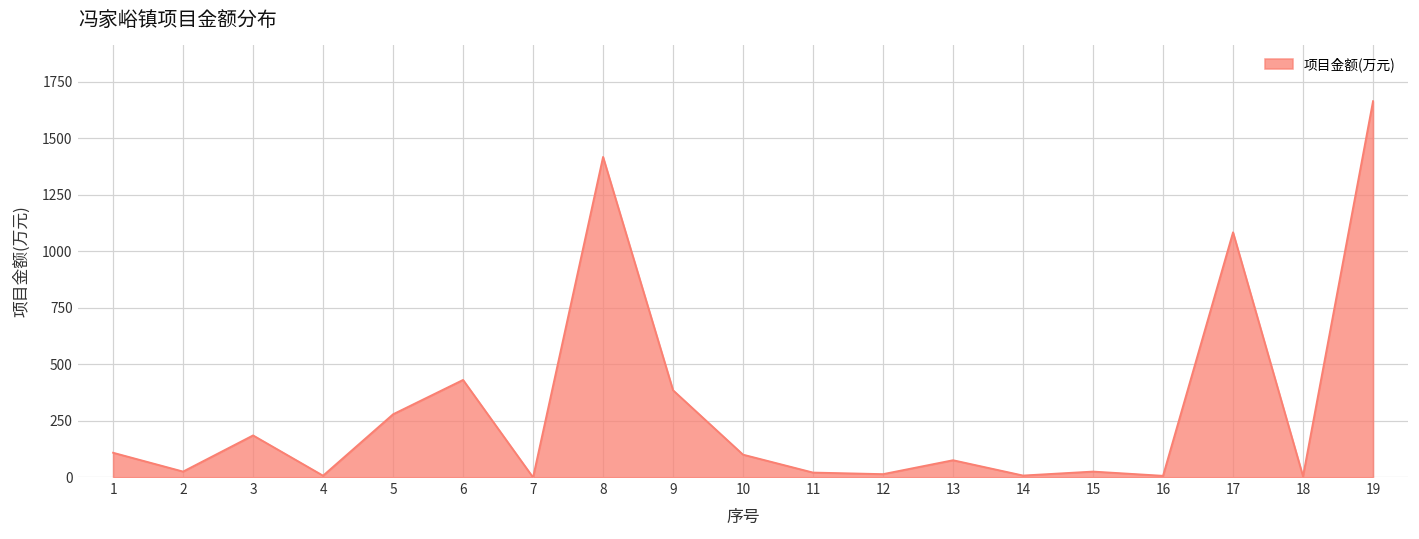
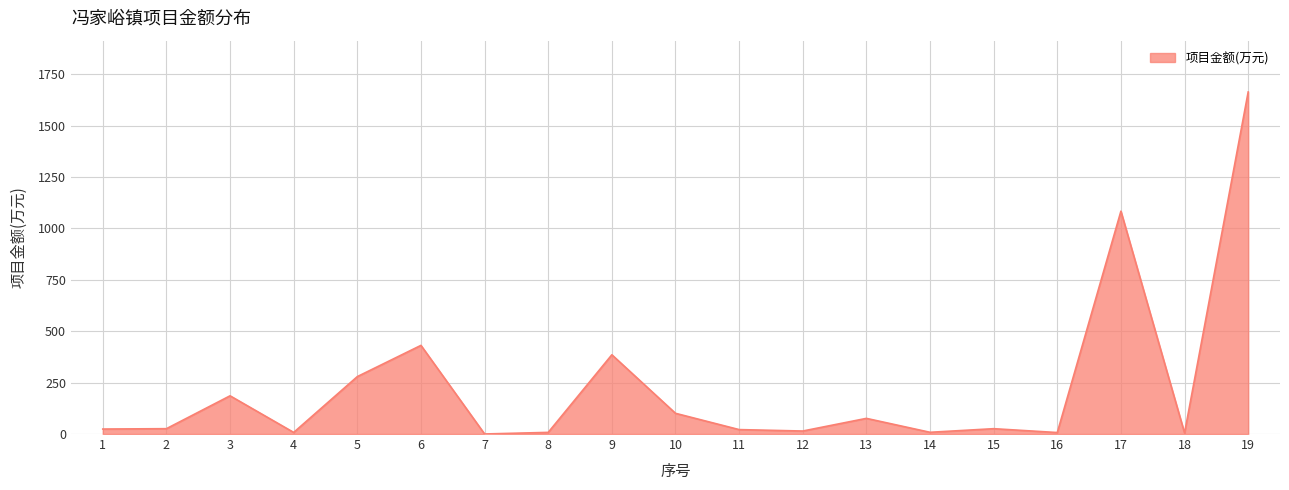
1: 110 -> 20
8: 1420 -> 10
